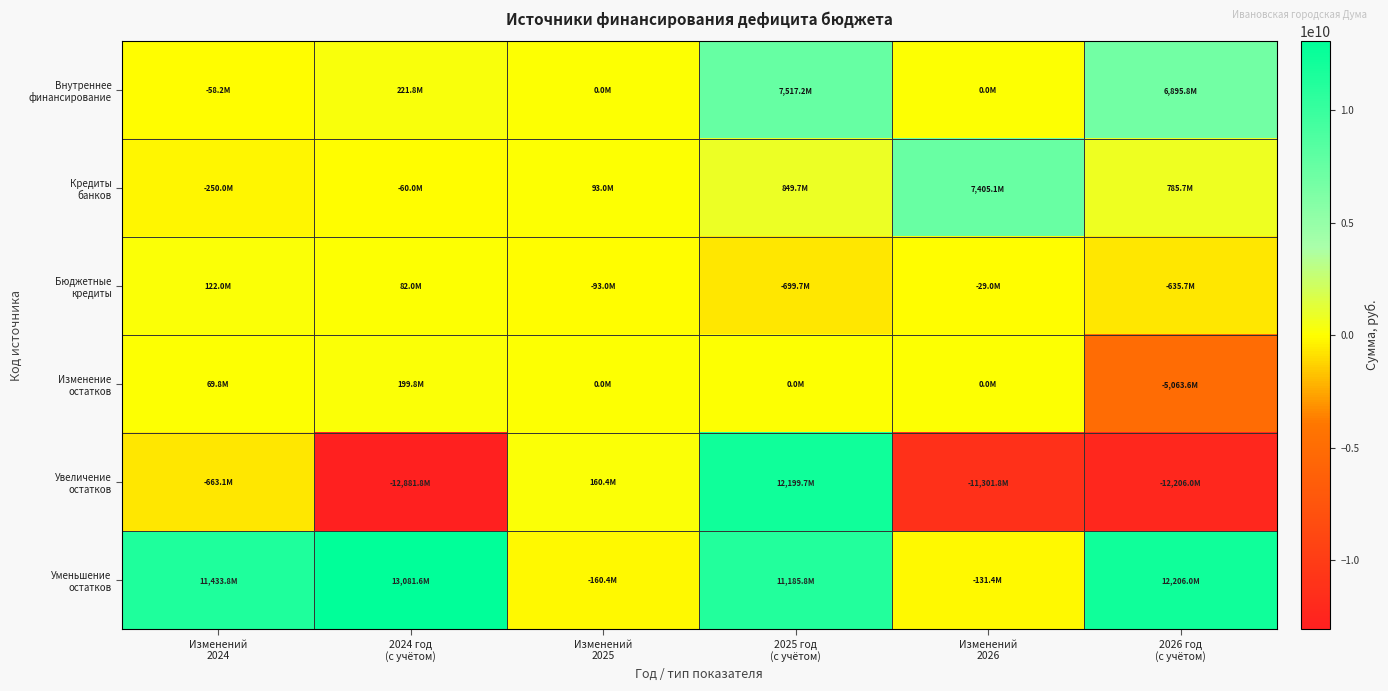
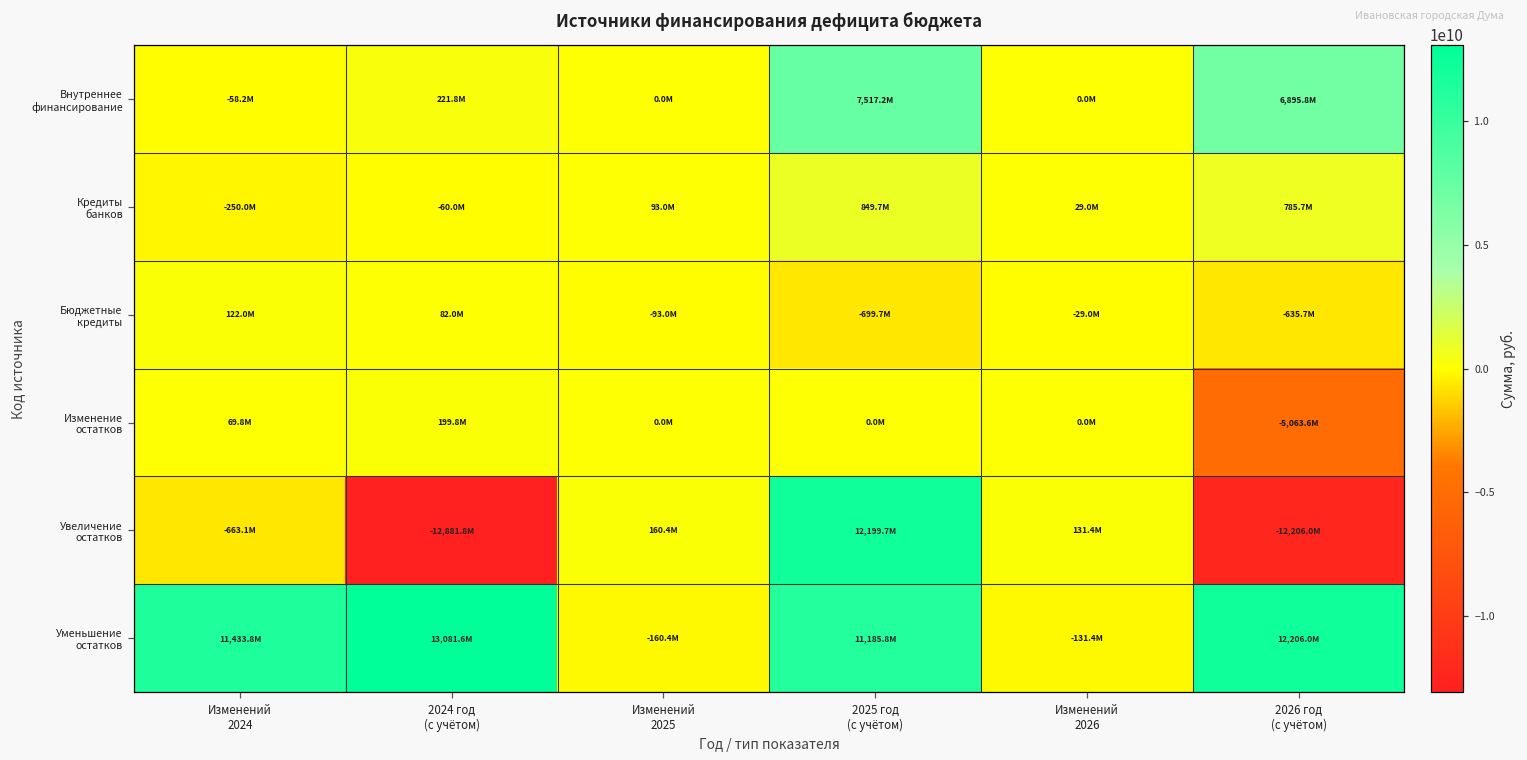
Кредиты банков, Изменений 2026: 7,405.1M -> 29.0M
Увеличение остатков, Изменений 2026: -11,301.8M -> 131.4M
